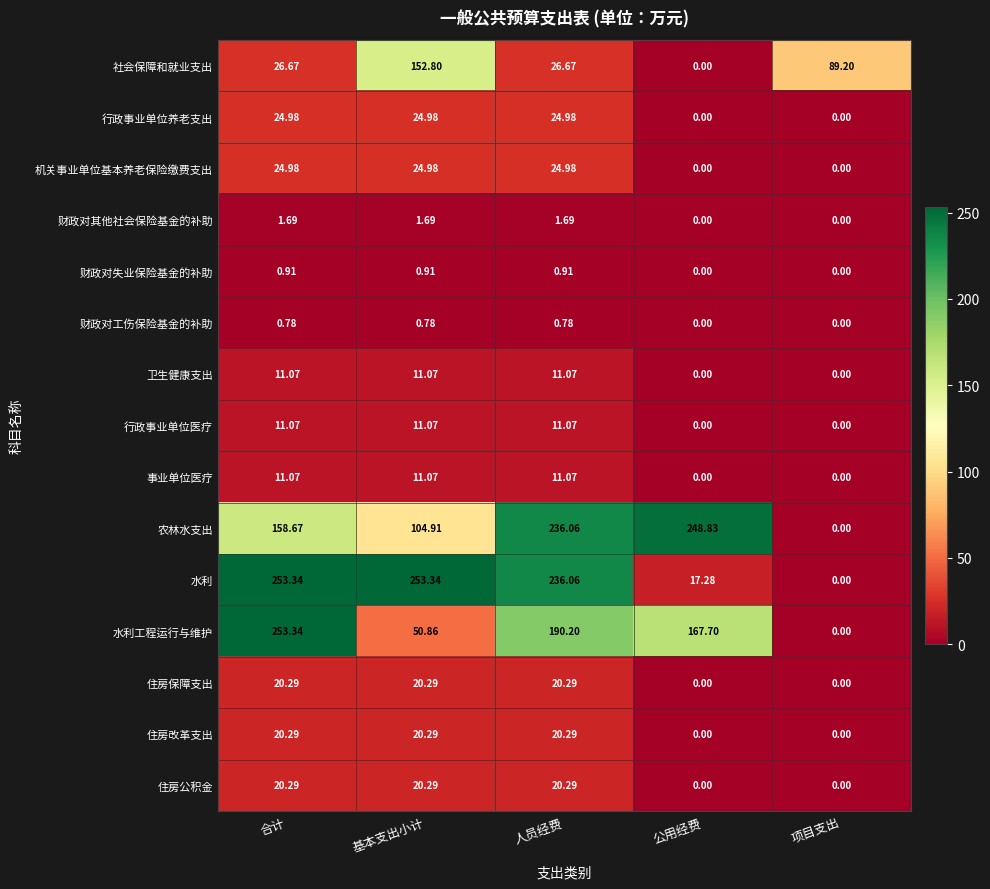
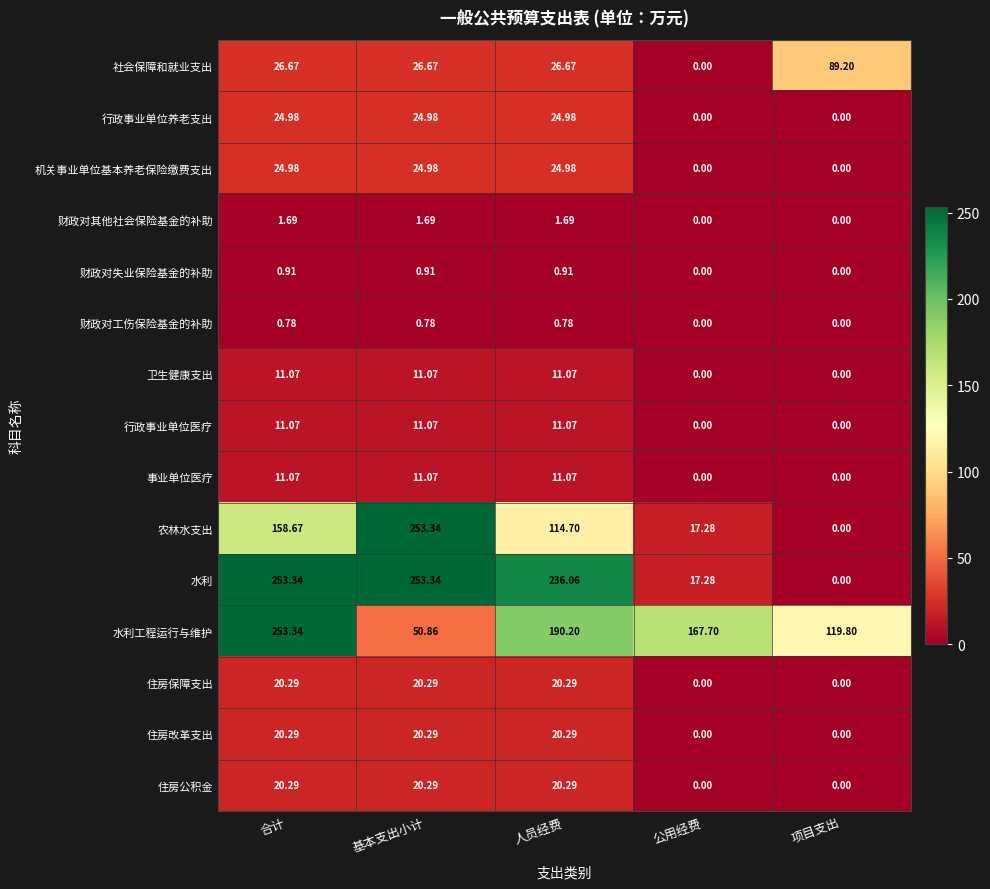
社会保障和就业支出, 基本支出小计: 152.80 -> 26.67
农林水支出, 基本支出小计: 104.91 -> 253.34
农林水支出, 人员经费: 236.06 -> 114.70
农林水支出, 公用经费: 248.83 -> 17.28
水利工程运行与维护, 项目支出: 0.00 -> 119.80
